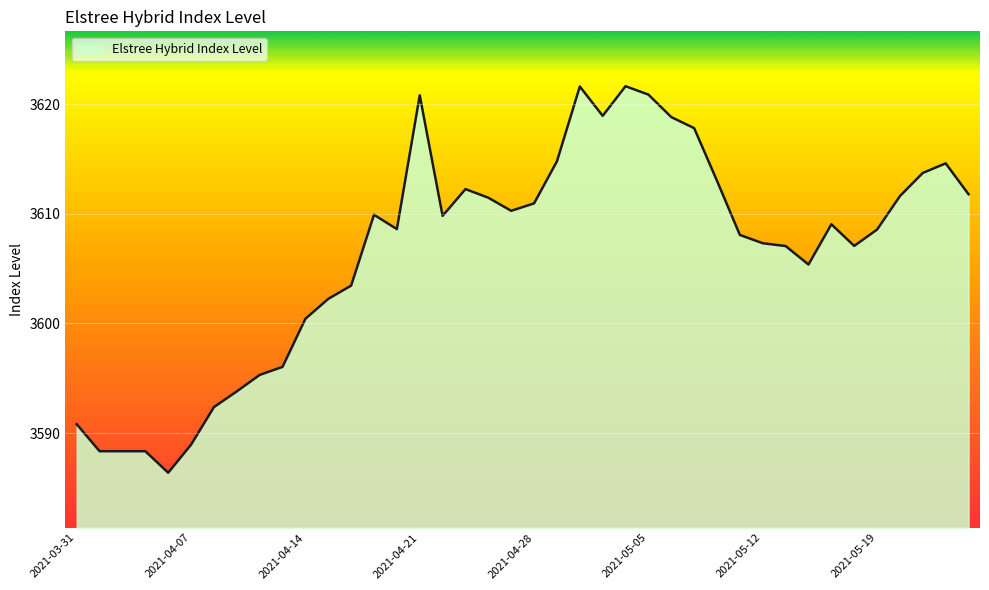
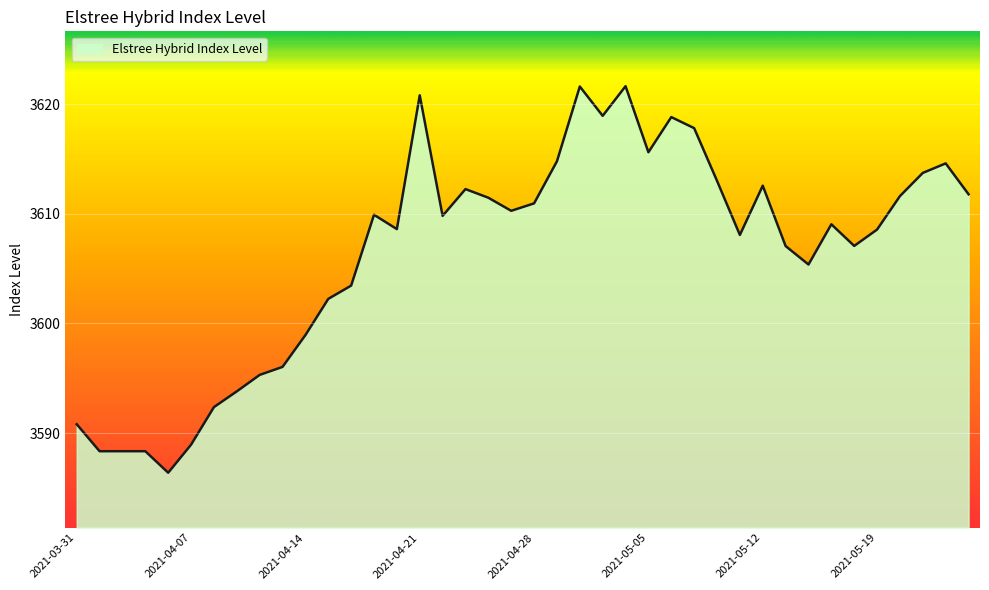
2021-04-14: 3600.4 -> 3598.9
2021-05-05: 3620.9 -> 3615.6
2021-05-12: 3607.3 -> 3612.6
